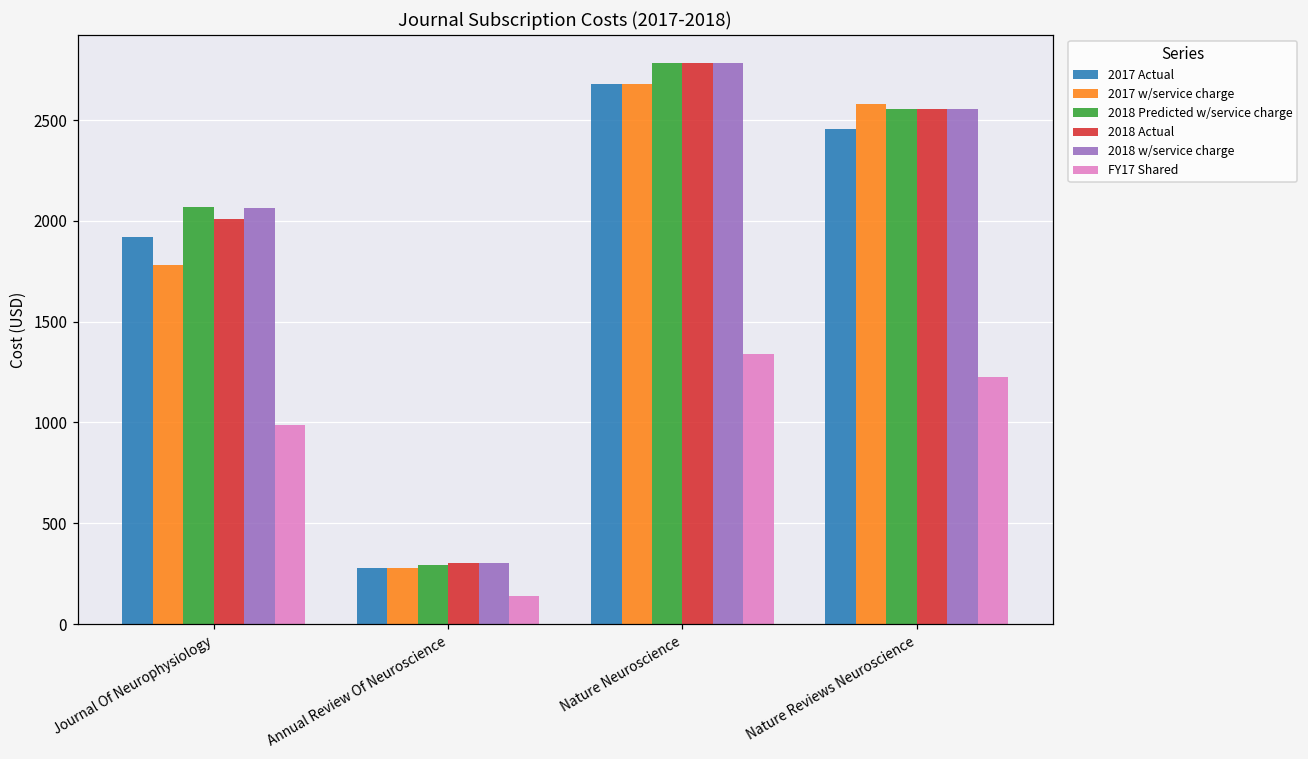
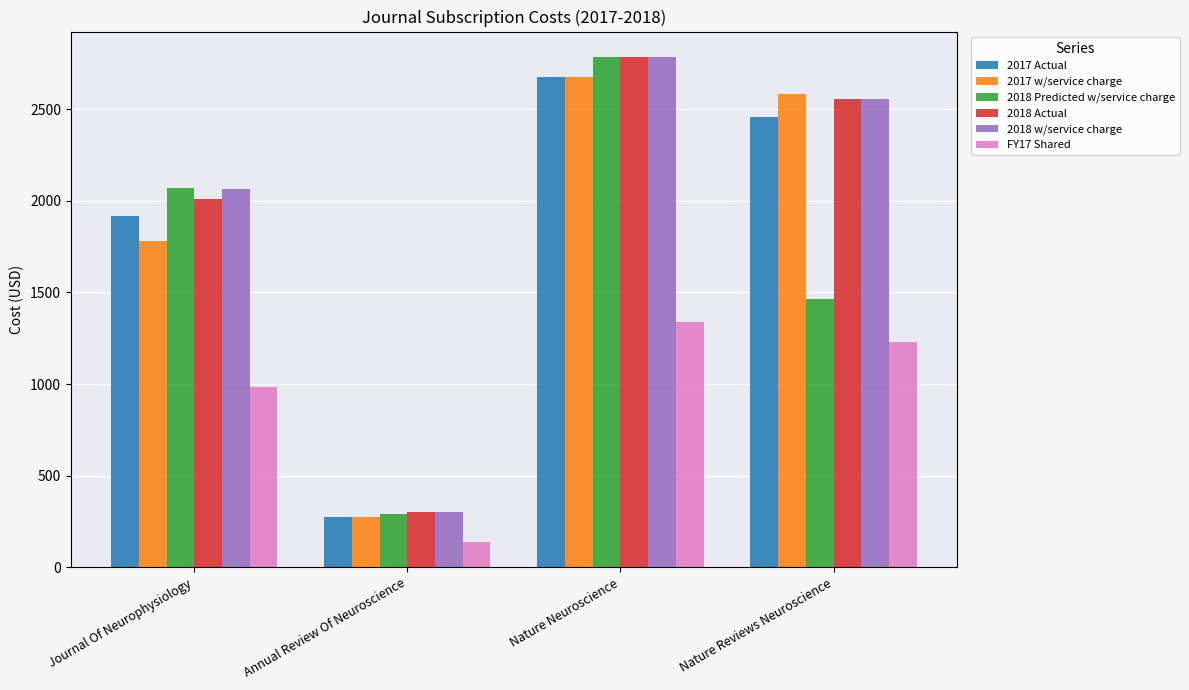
2018 Predicted w/service charge, Nature Reviews Neuroscience: 2550 -> 1470
